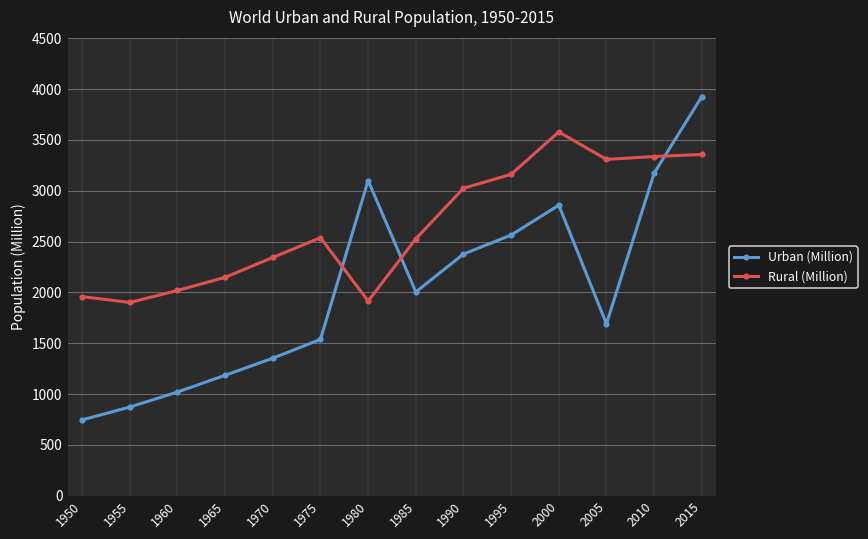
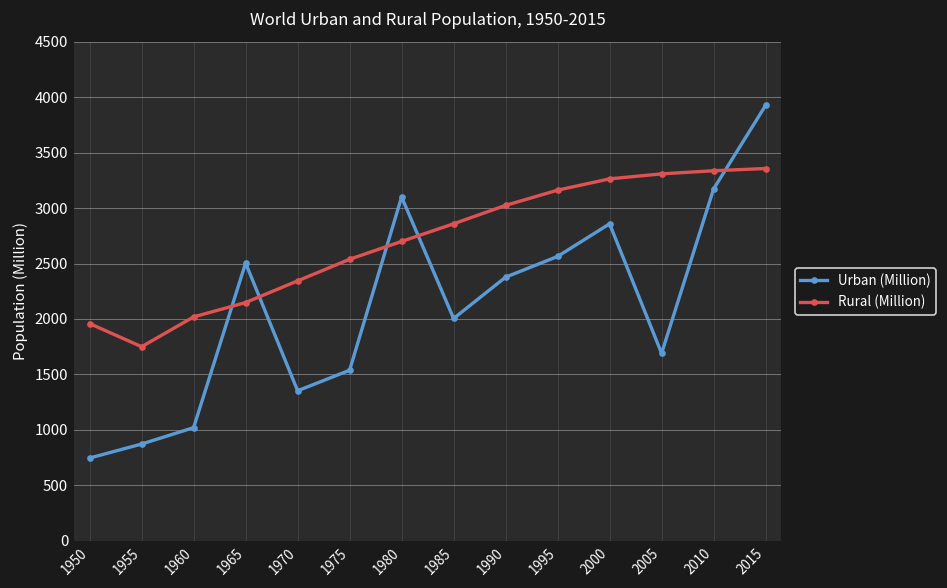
Rural (Million), 1955: 1900 -> 1700
Urban (Million), 1965: 1200 -> 2500
Rural (Million), 1980: 1900 -> 2700
Rural (Million), 1985: 2500 -> 2900
Rural (Million), 2000: 3600 -> 3300
